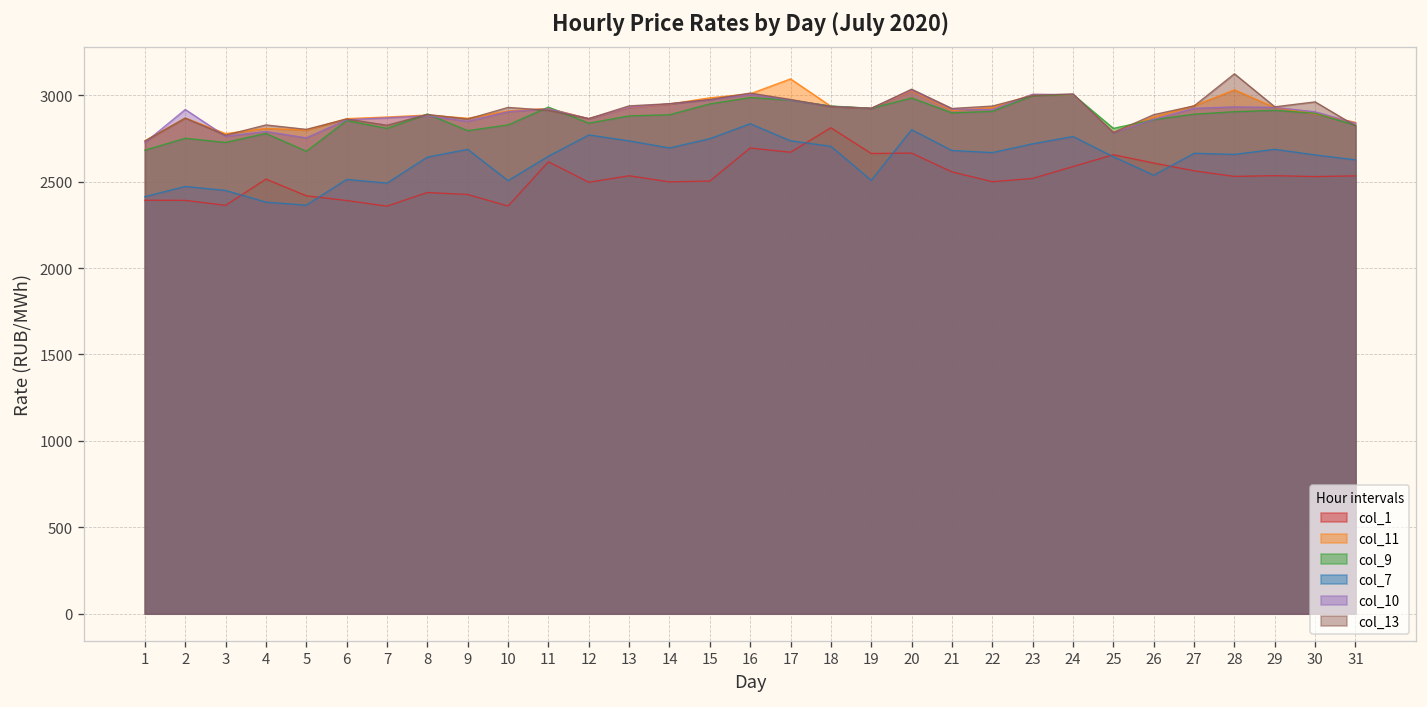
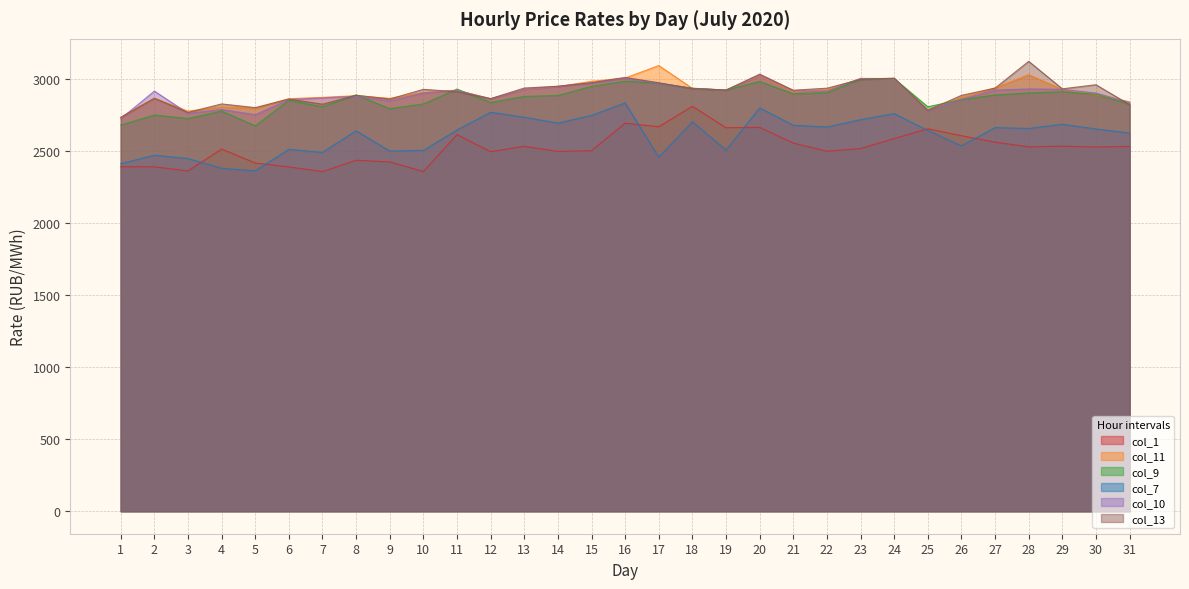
col_7, 9: 2690 -> 2500
col_7, 17: 2740 -> 2460
